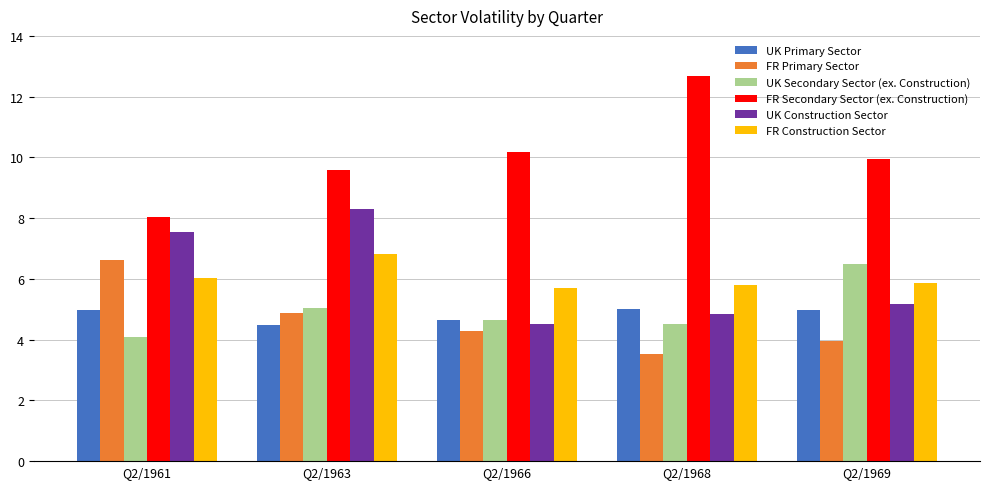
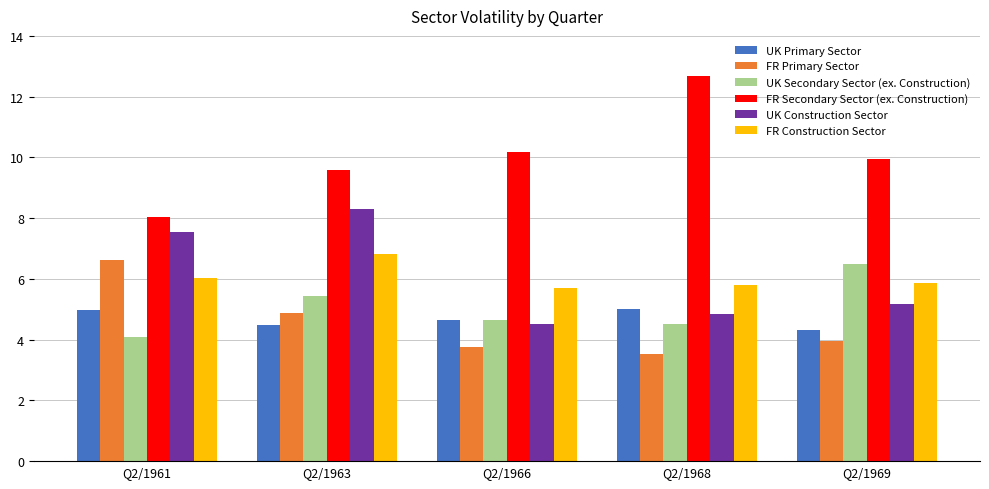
UK Secondary Sector (ex. Construction), Q2/1963: 5.0 -> 5.4
FR Primary Sector, Q2/1966: 4.3 -> 3.7
UK Primary Sector, Q2/1969: 5.0 -> 4.3
